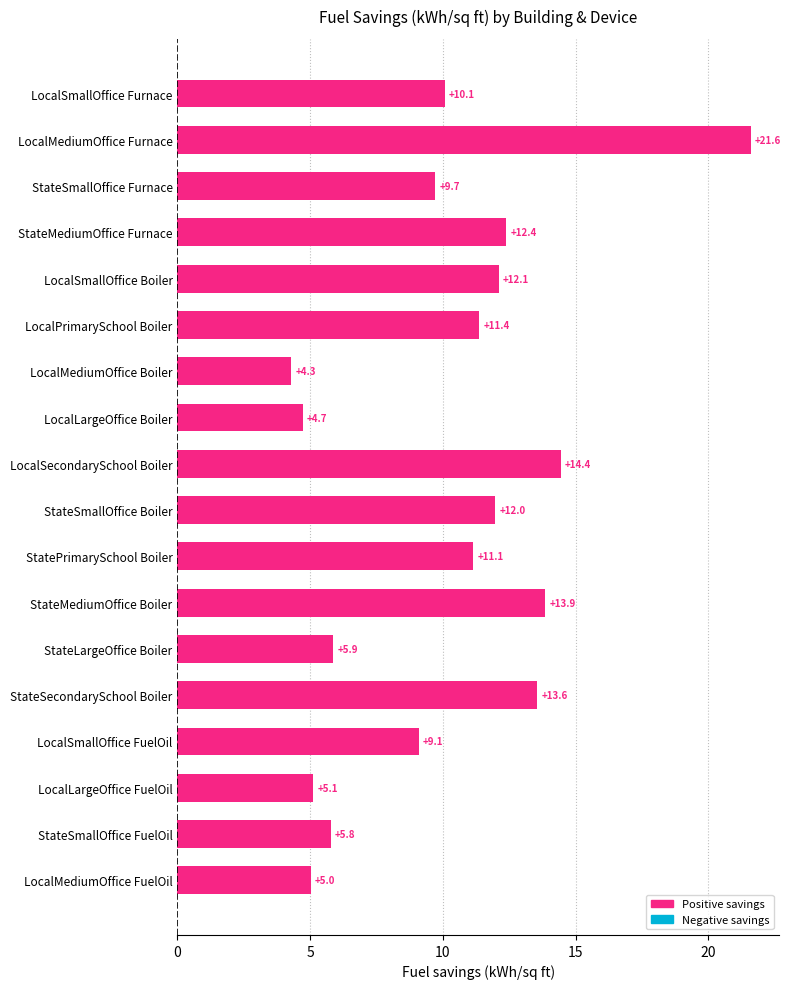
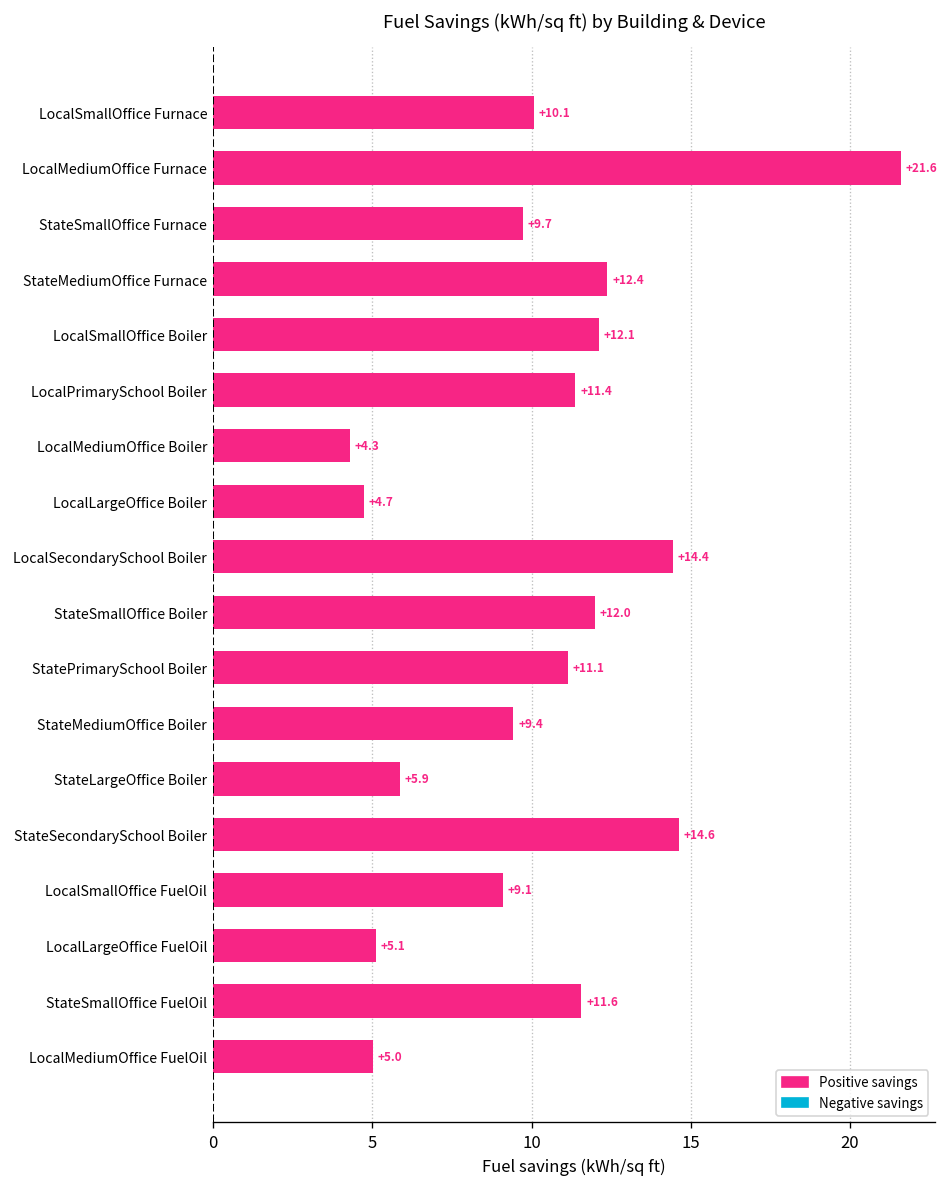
StateMediumOffice Boiler: +13.9 -> +9.4
StateSecondarySchool Boiler: +13.6 -> +14.6
StateSmallOffice FuelOil: +5.8 -> +11.6
